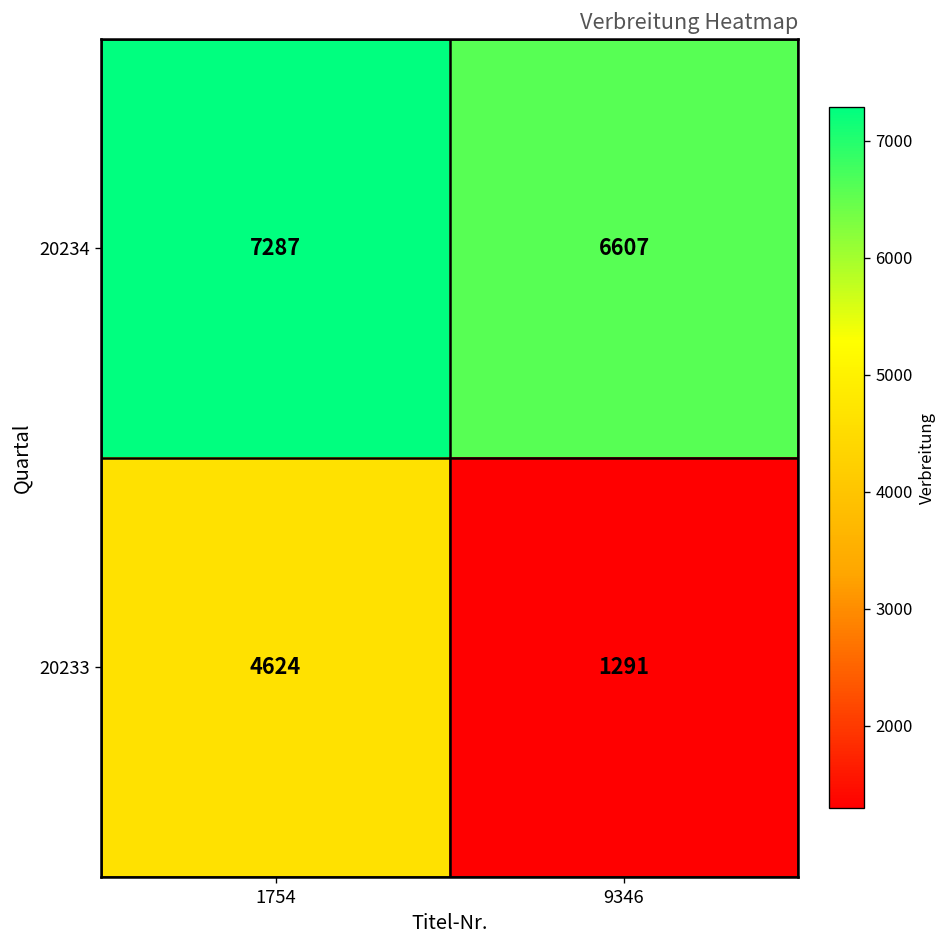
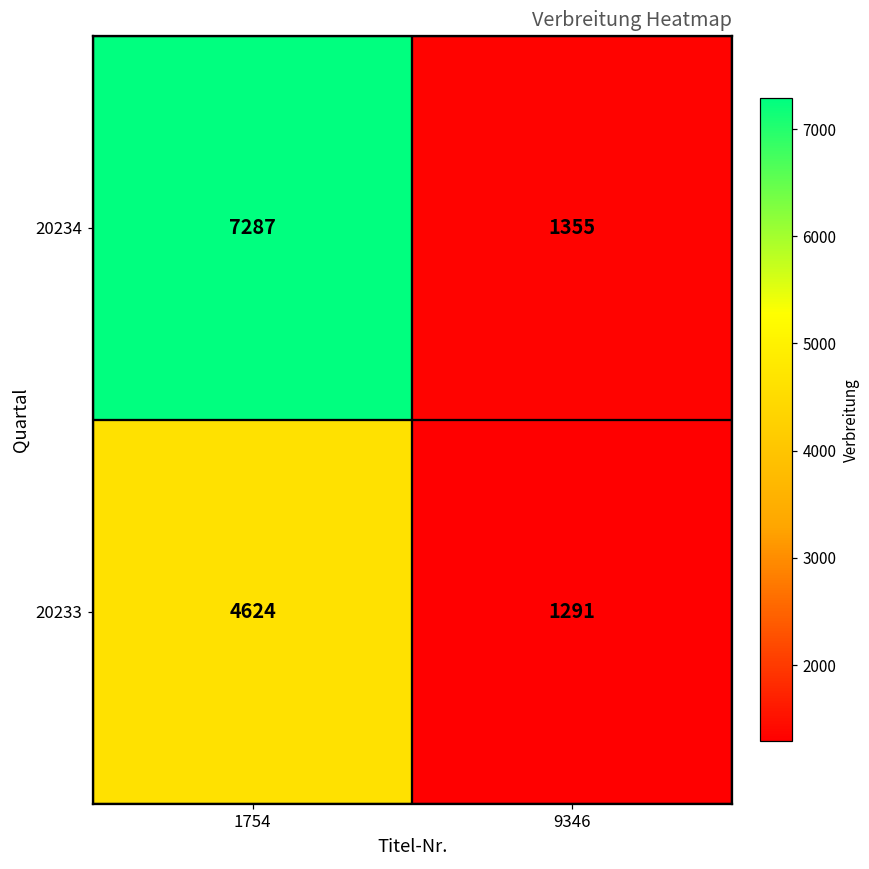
20234, 9346: 6607 -> 1355
